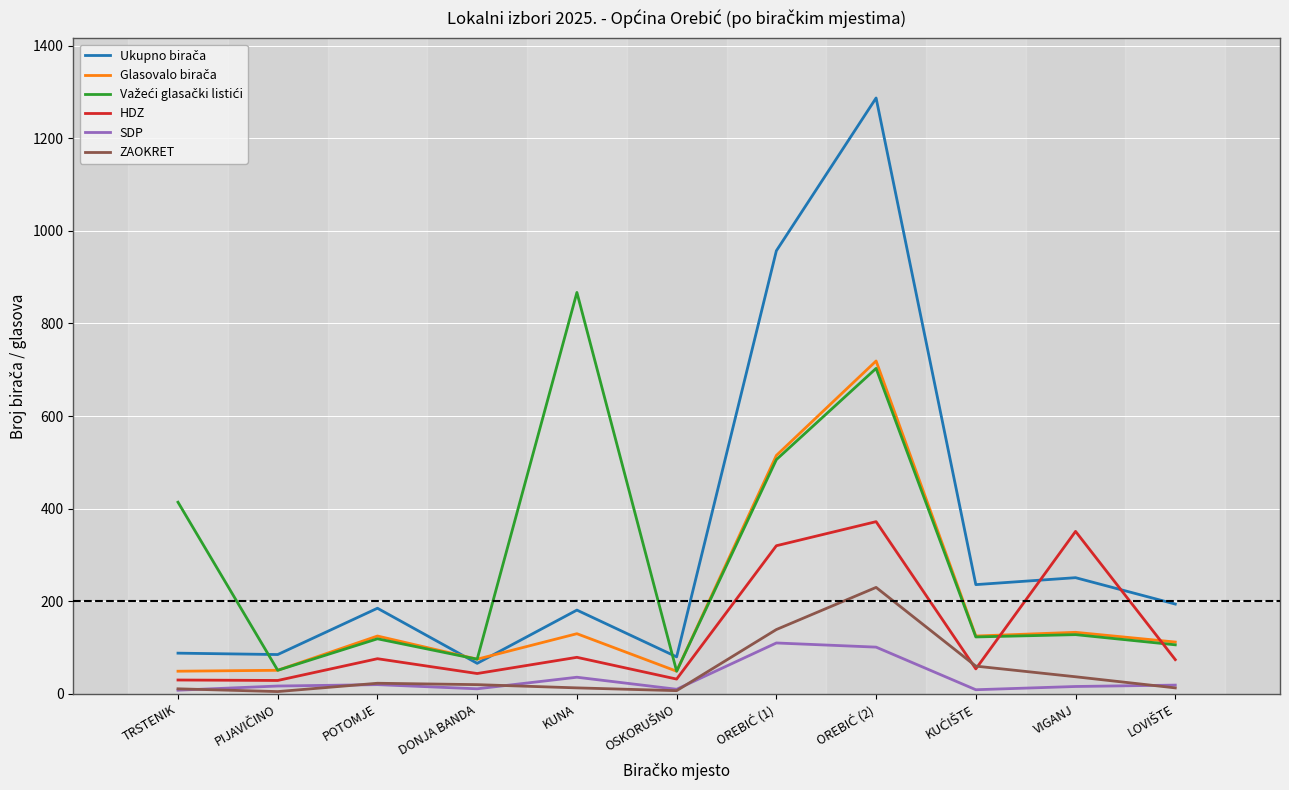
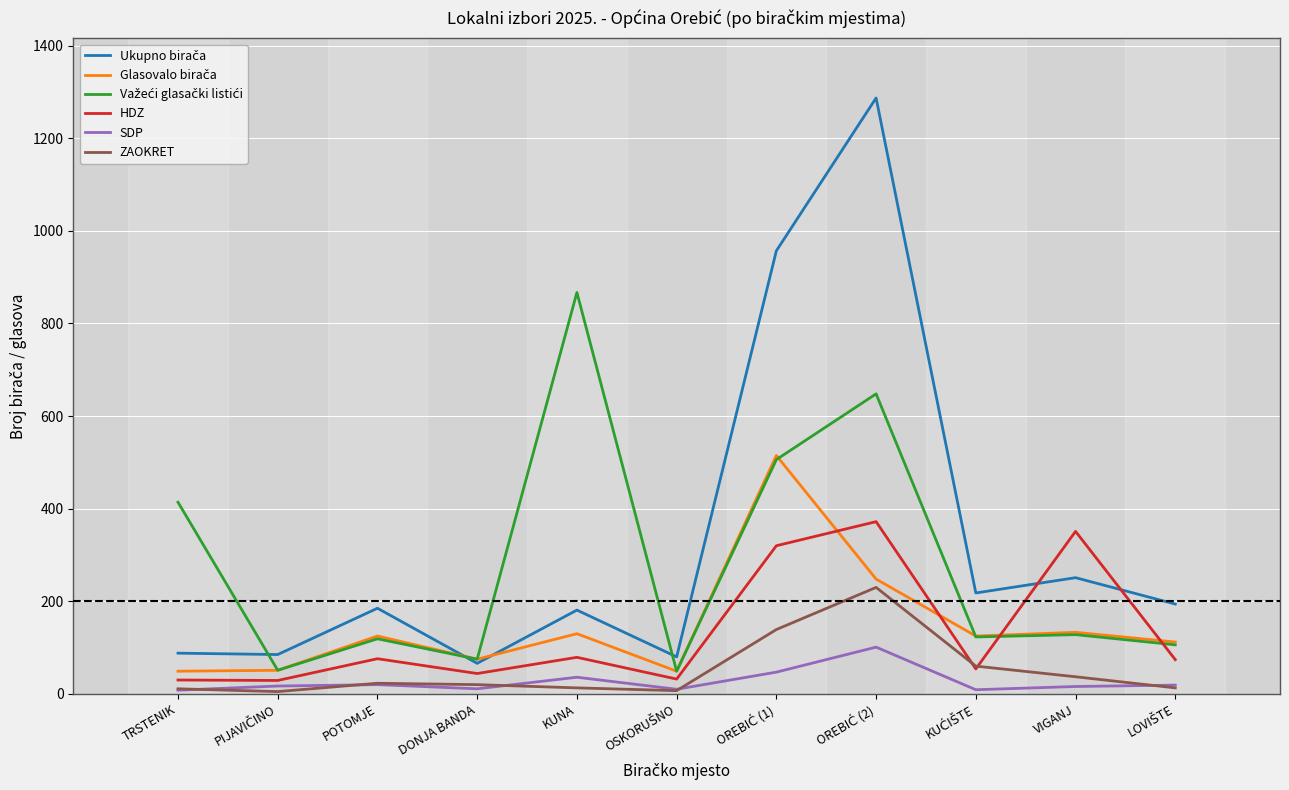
SDP, OREBIĆ (1): 110 -> 50
Glasovalo birača, OREBIĆ (2): 720 -> 250
Važeći glasački listići, OREBIĆ (2): 700 -> 650
Ukupno birača, KUĆIŠTE: 240 -> 220
